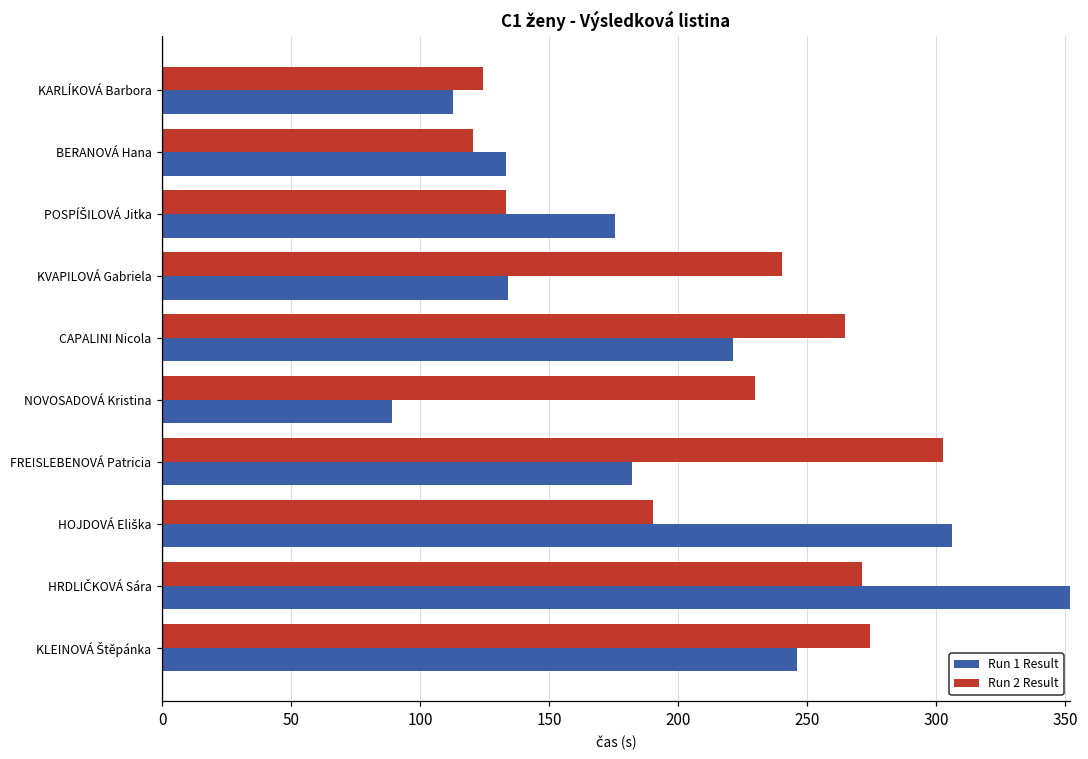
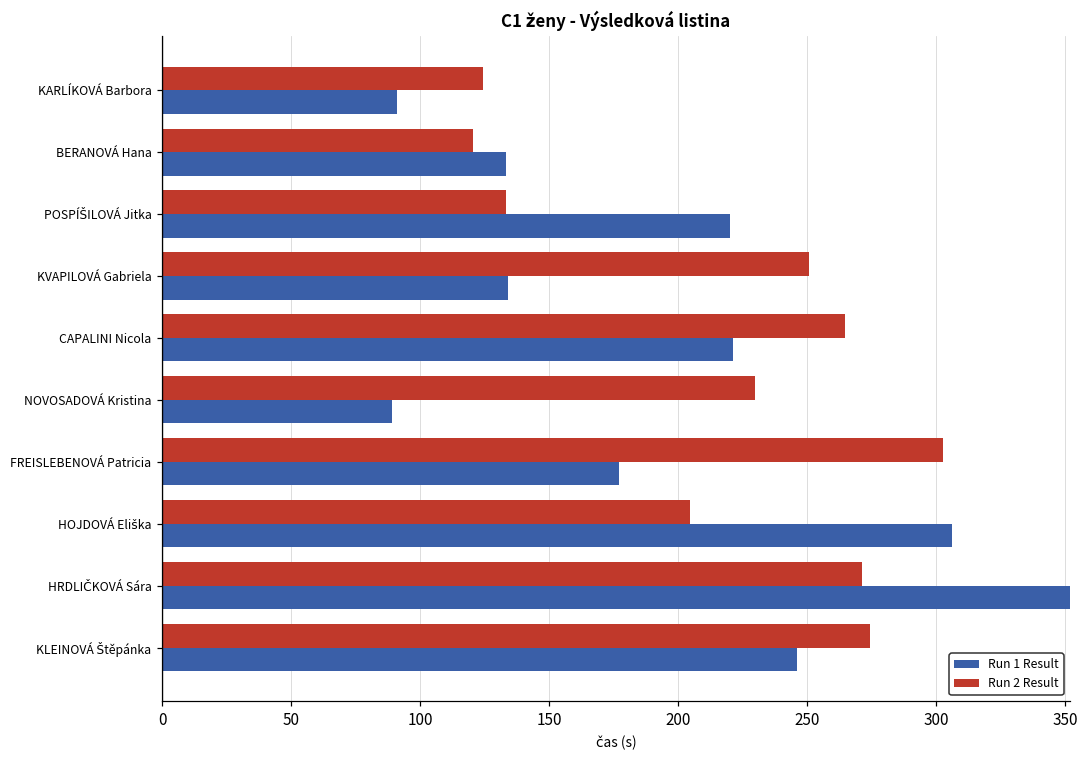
Run 1 Result, KARLÍKOVÁ Barbora: 113 -> 91
Run 1 Result, POSPÍŠILOVÁ Jitka: 175 -> 220
Run 2 Result, KVAPILOVÁ Gabriela: 240 -> 251
Run 1 Result, FREISLEBENOVÁ Patricia: 182 -> 177
Run 2 Result, HOJDOVÁ Eliška: 190 -> 205
